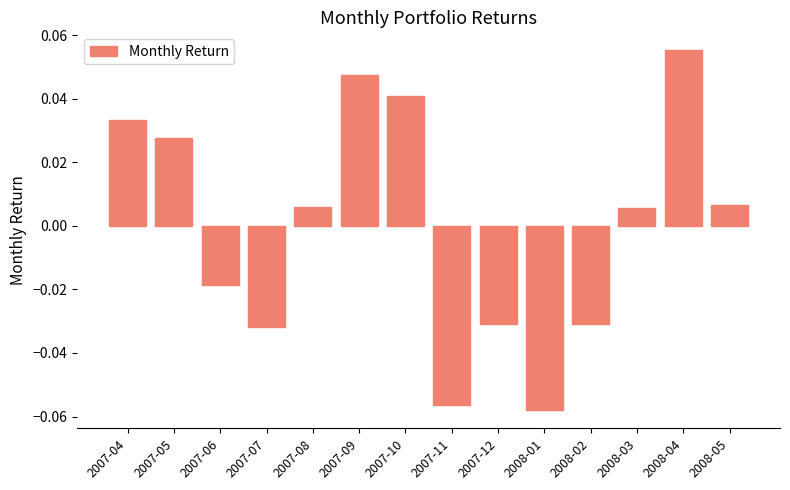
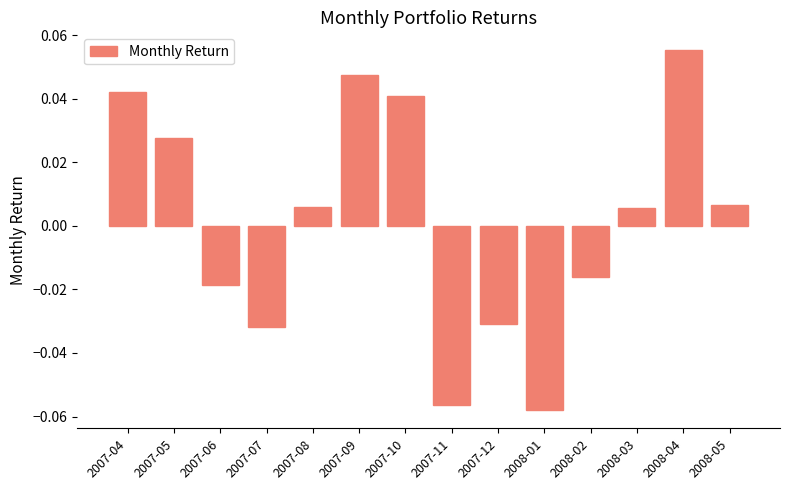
2007-04: 0.033 -> 0.042
2008-02: -0.031 -> -0.016
